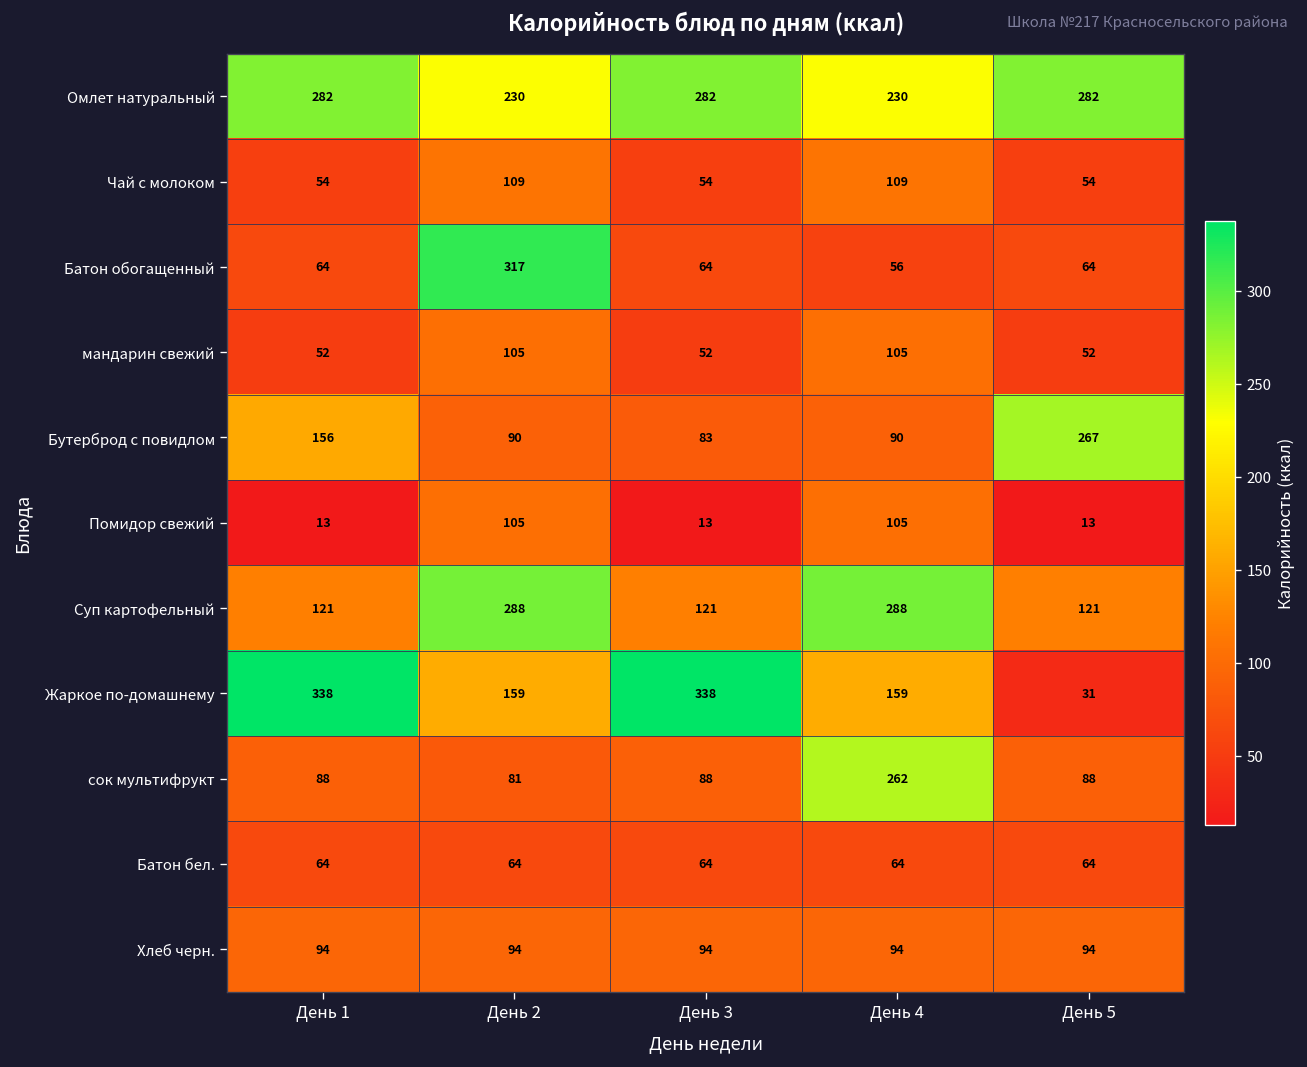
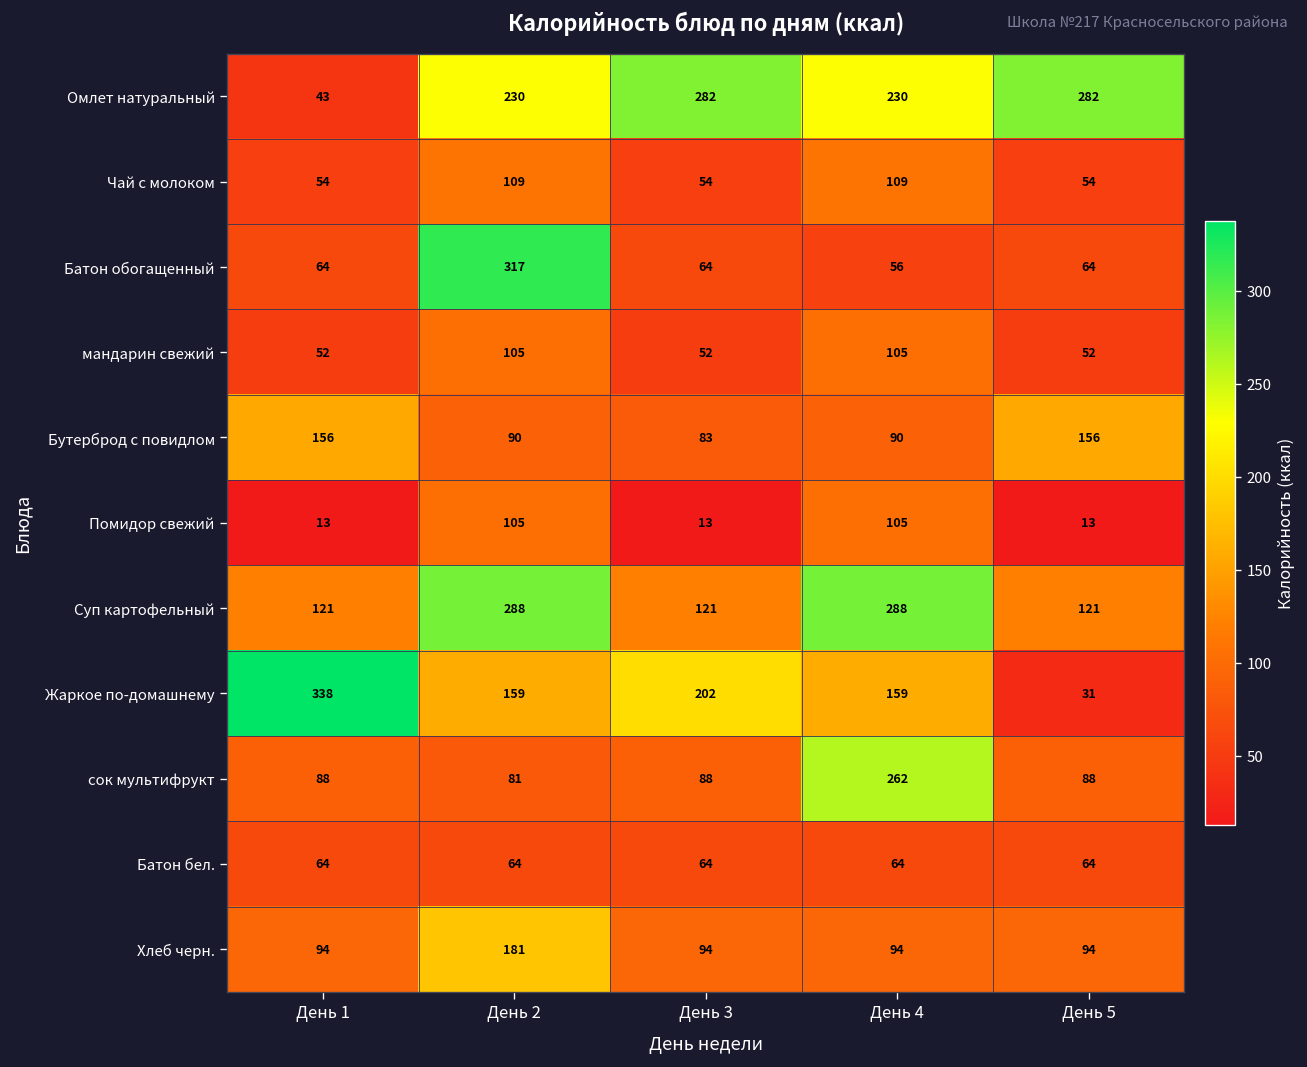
Омлет натуральный, День 1: 282 -> 43
Бутерброд с повидлом, День 5: 267 -> 156
Жаркое по-домашнему, День 3: 338 -> 202
Хлеб черн., День 2: 94 -> 181
